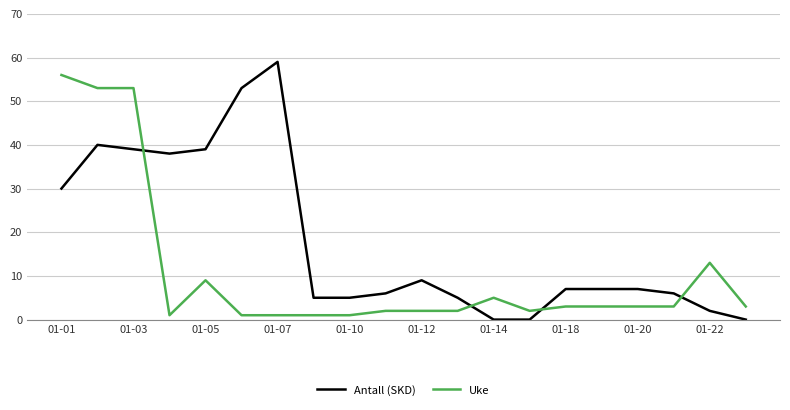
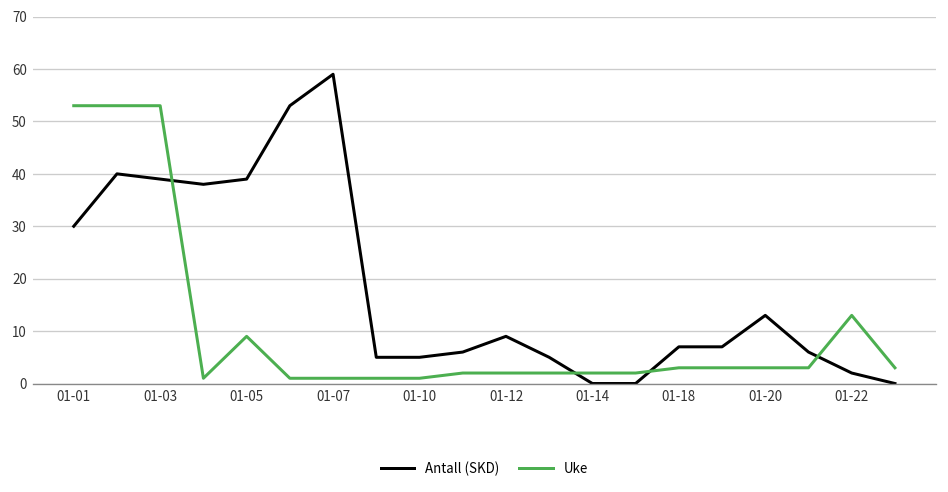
Uke, 01-01: 56 -> 53
Uke, 01-14: 5 -> 2
Antall (SKD), 01-20: 7 -> 13
